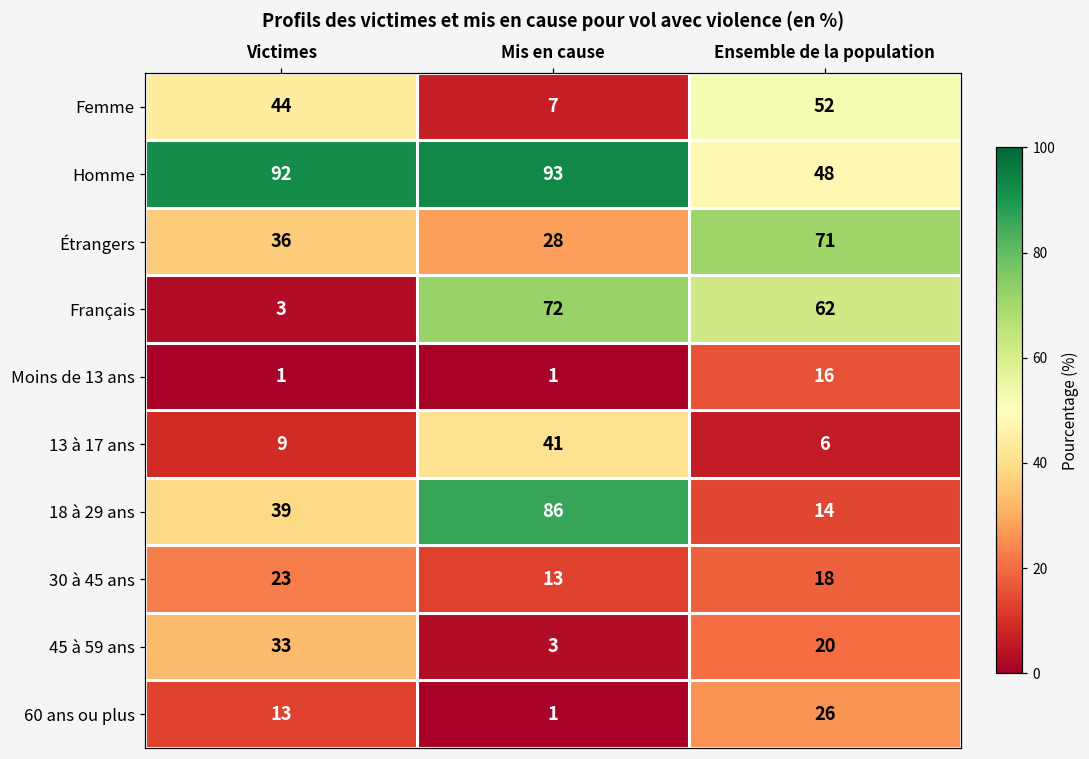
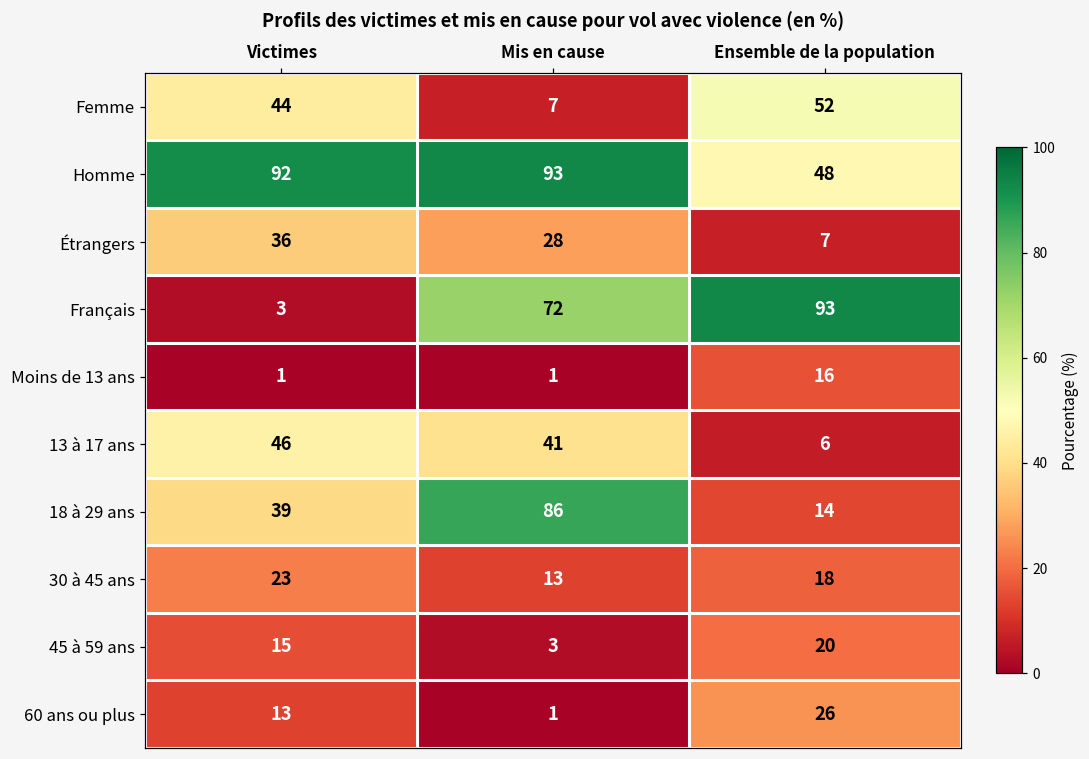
Étrangers, Ensemble de la population: 71 -> 7
Français, Ensemble de la population: 62 -> 93
13 à 17 ans, Victimes: 9 -> 46
45 à 59 ans, Victimes: 33 -> 15
